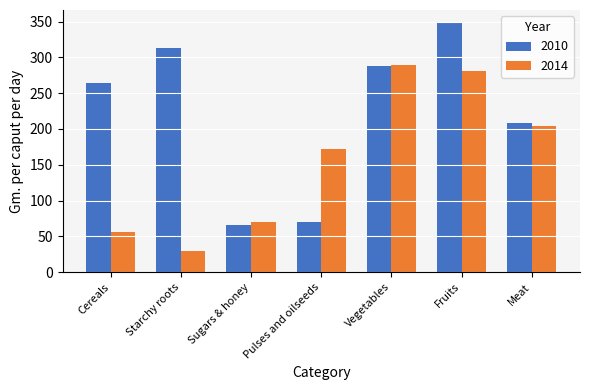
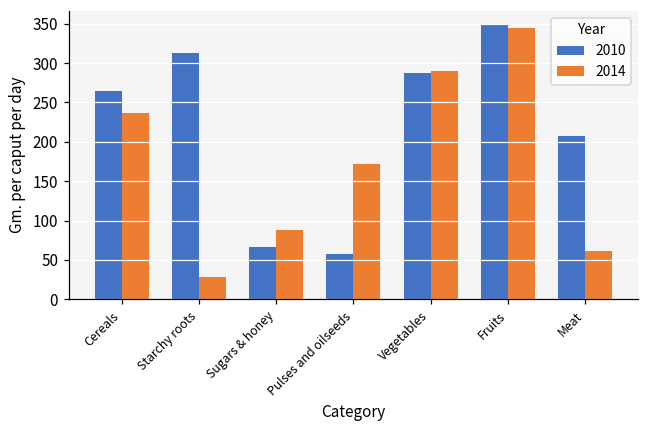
2014, Cereals: 60 -> 240
2014, Sugars & honey: 70 -> 90
2010, Pulses and oilseeds: 70 -> 60
2014, Fruits: 280 -> 350
2014, Meat: 200 -> 60
